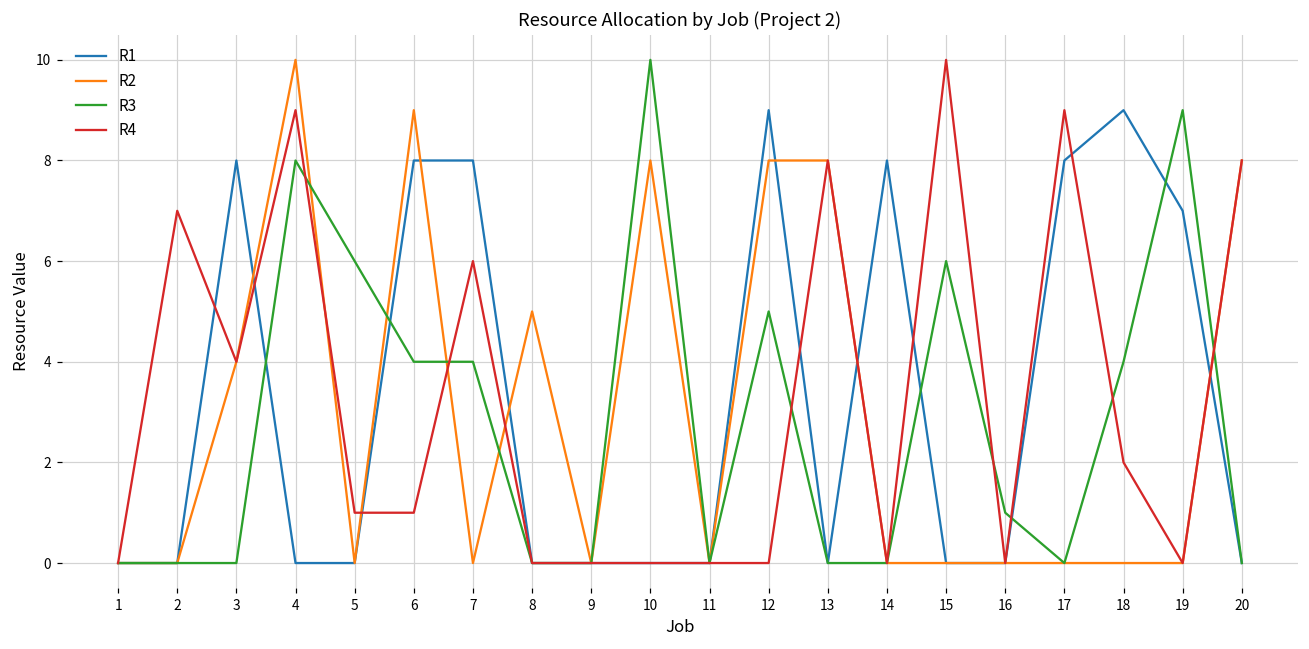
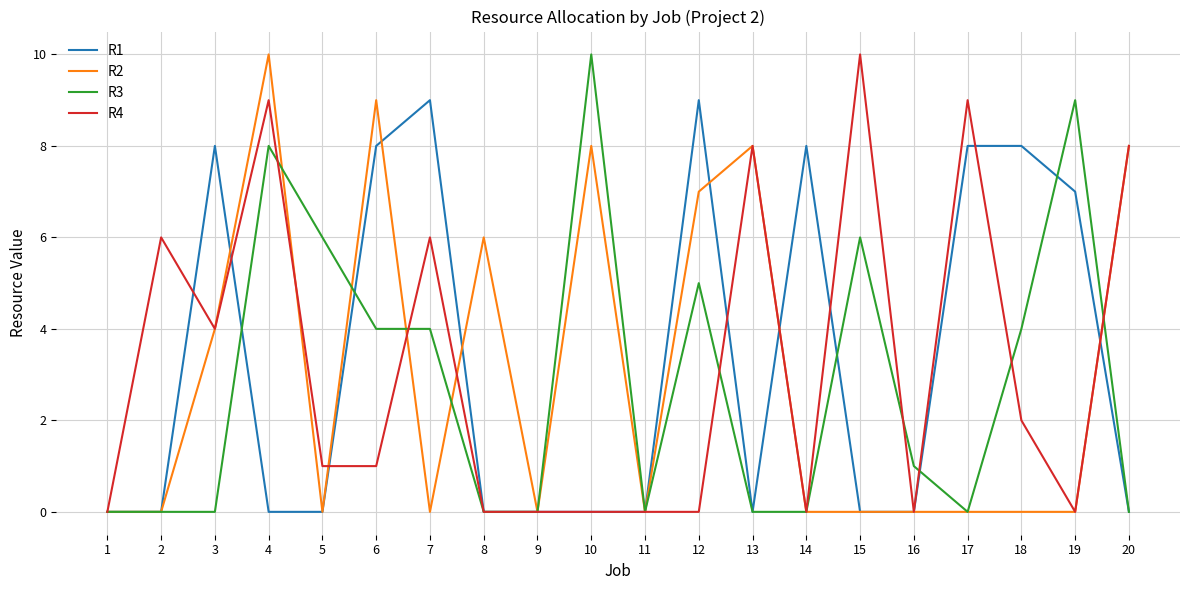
R4, 2: 7 -> 6
R1, 7: 8 -> 9
R2, 8: 5 -> 6
R2, 12: 8 -> 7
R1, 18: 9 -> 8
